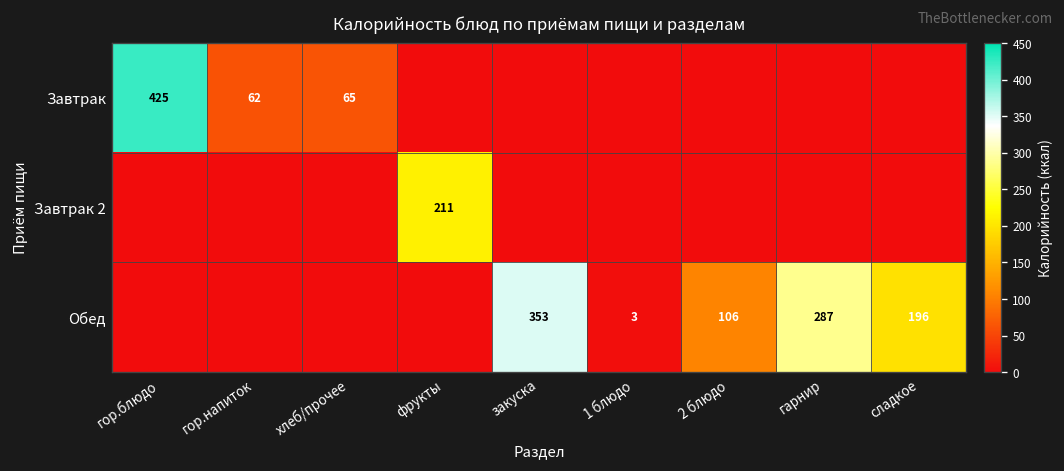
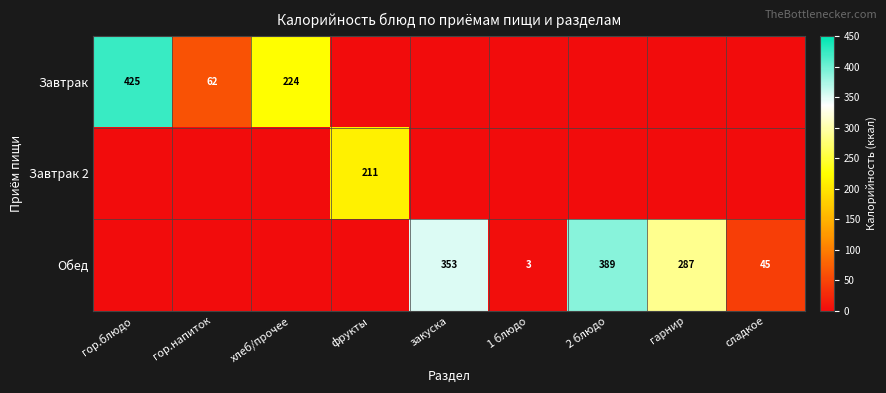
Завтрак, хлеб/прочее: 65 -> 224
Обед, 2 блюдо: 106 -> 389
Обед, сладкое: 196 -> 45
